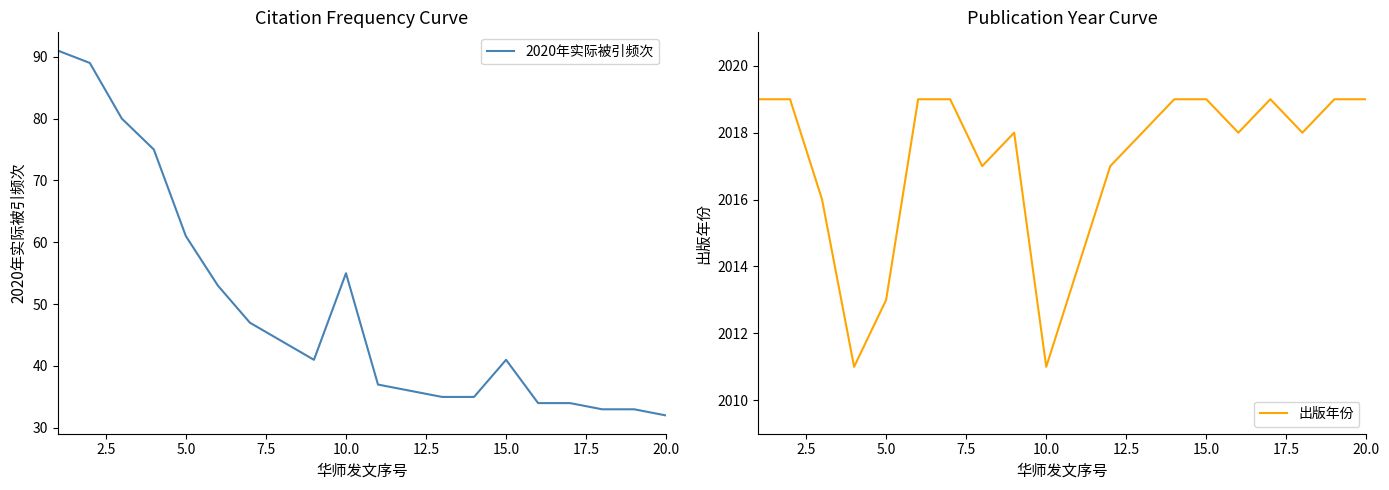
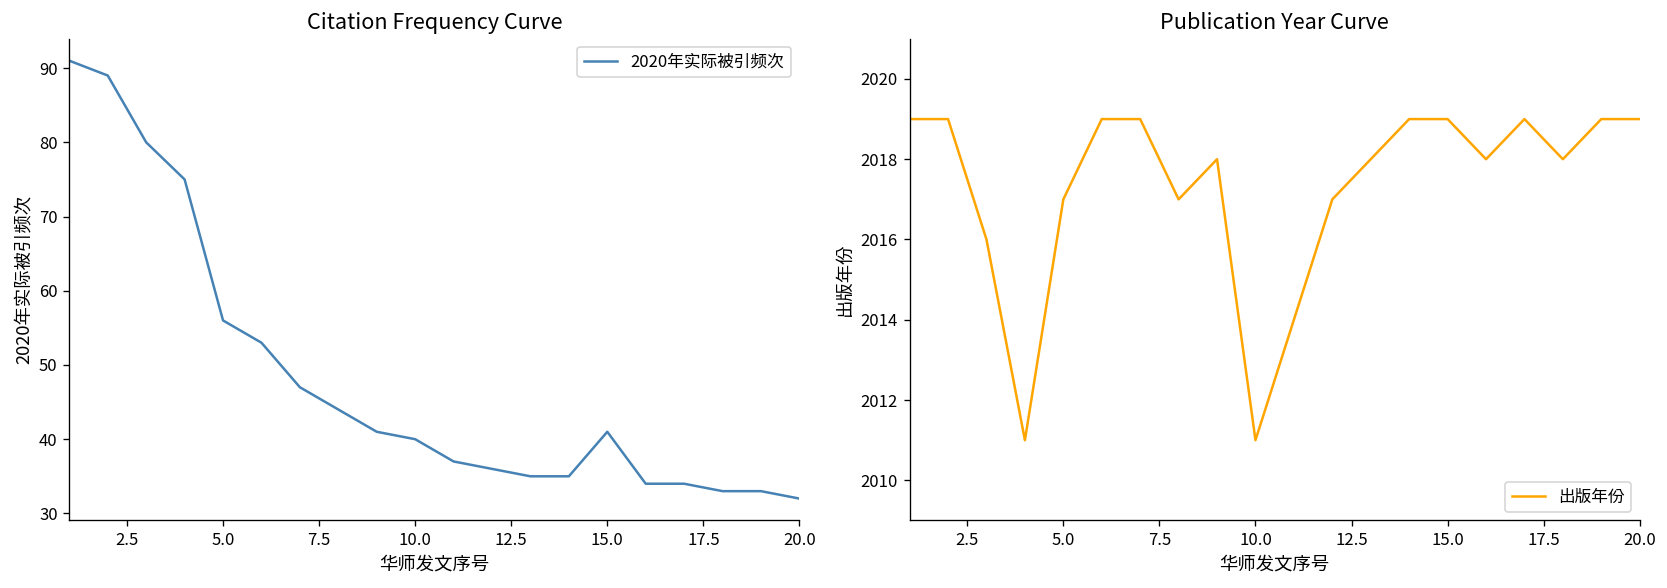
Citation Frequency Curve, 5.0: 61 -> 56
Citation Frequency Curve, 10.0: 55 -> 40
Publication Year Curve, 5.0: 2013 -> 2017
